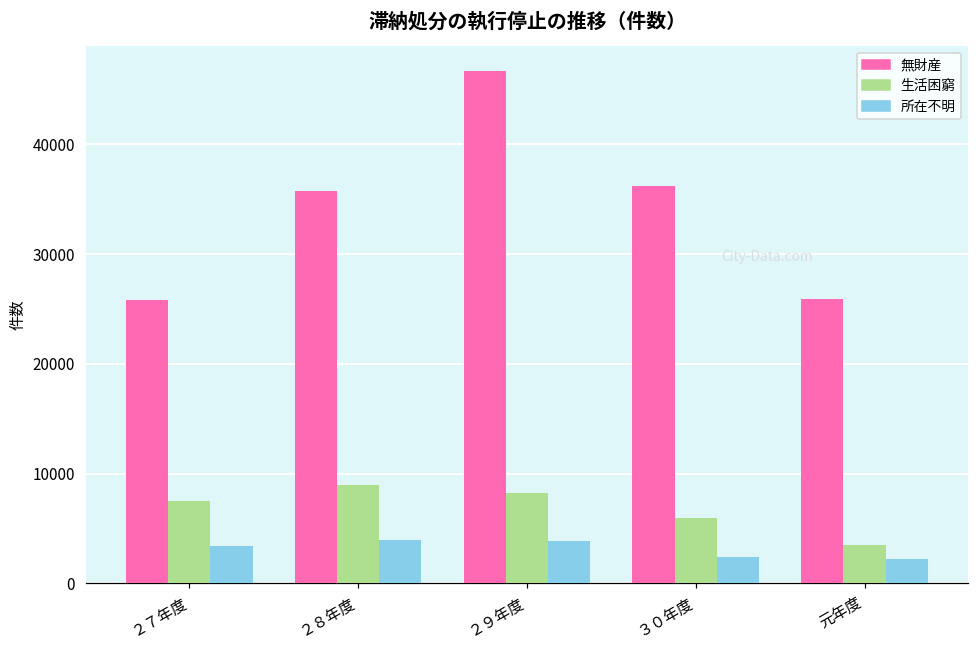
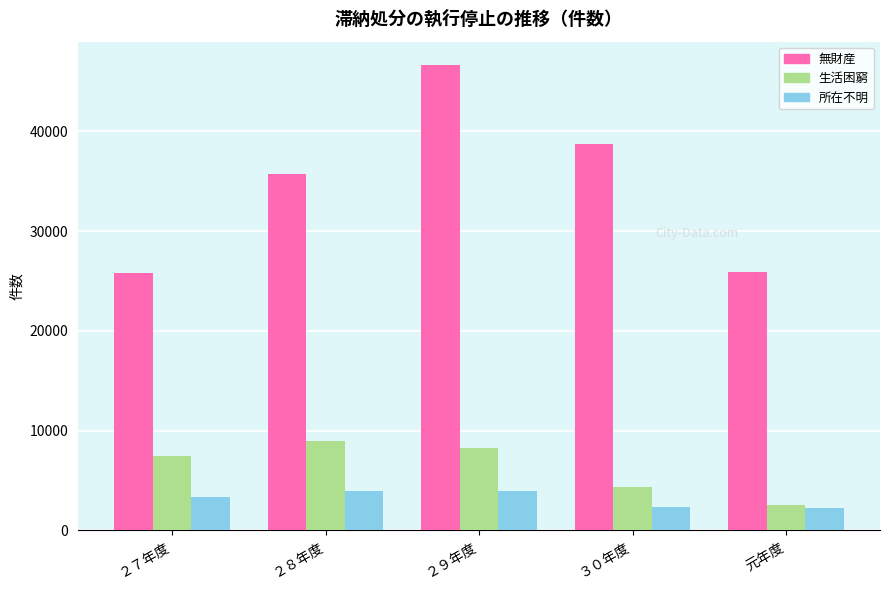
無財産, ３０年度: 36000 -> 39000
生活困窮, ３０年度: 6000 -> 4000
生活困窮, 元年度: 4000 -> 3000
